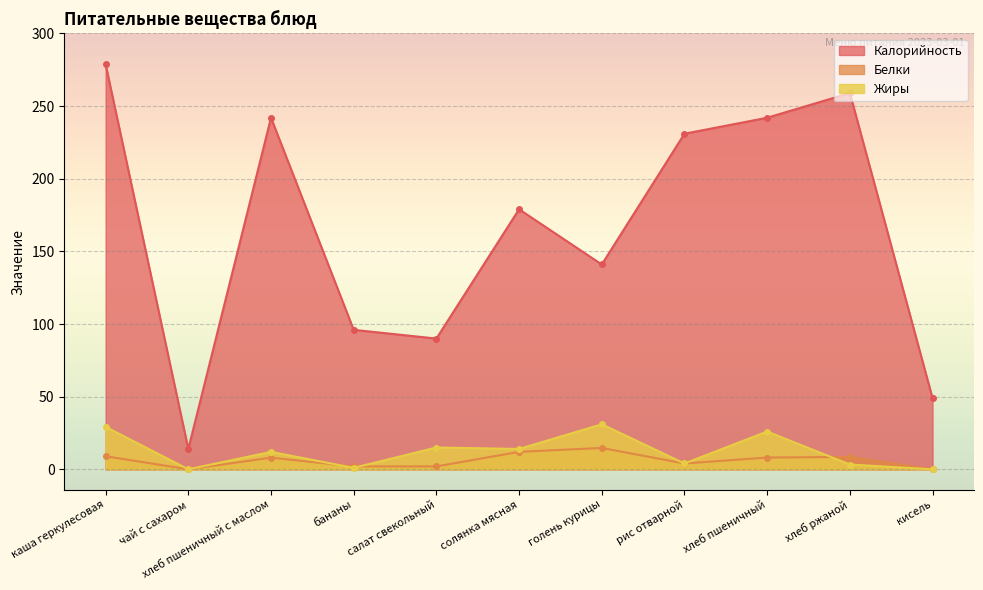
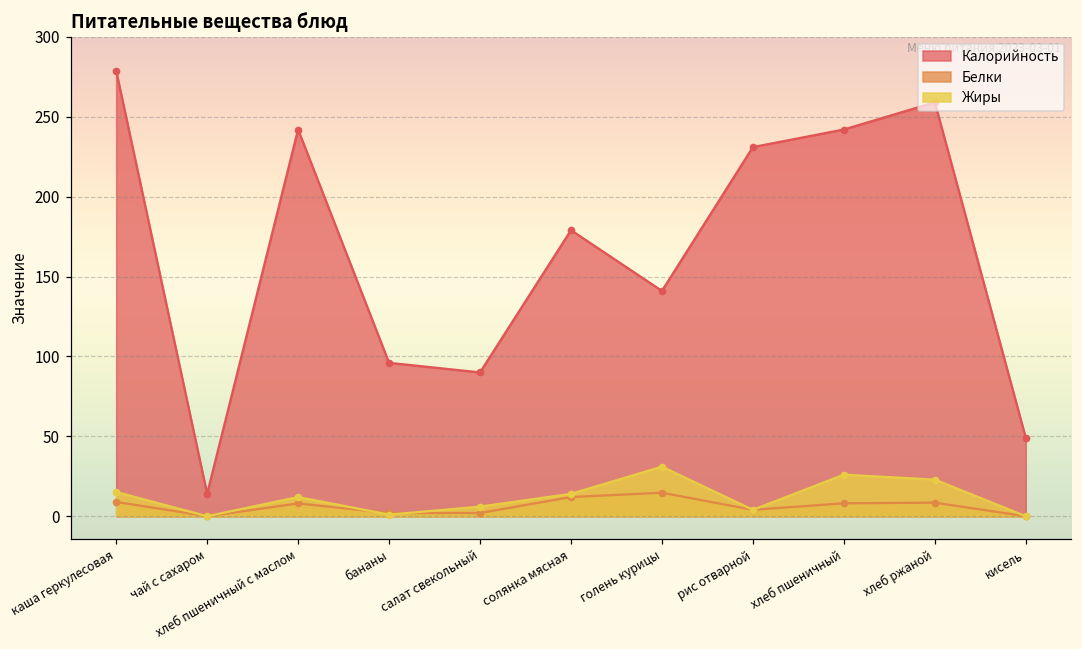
Жиры, каша геркулесовая: 29 -> 15
Жиры, салат свекольный: 15 -> 6
Жиры, хлеб ржаной: 3 -> 23
